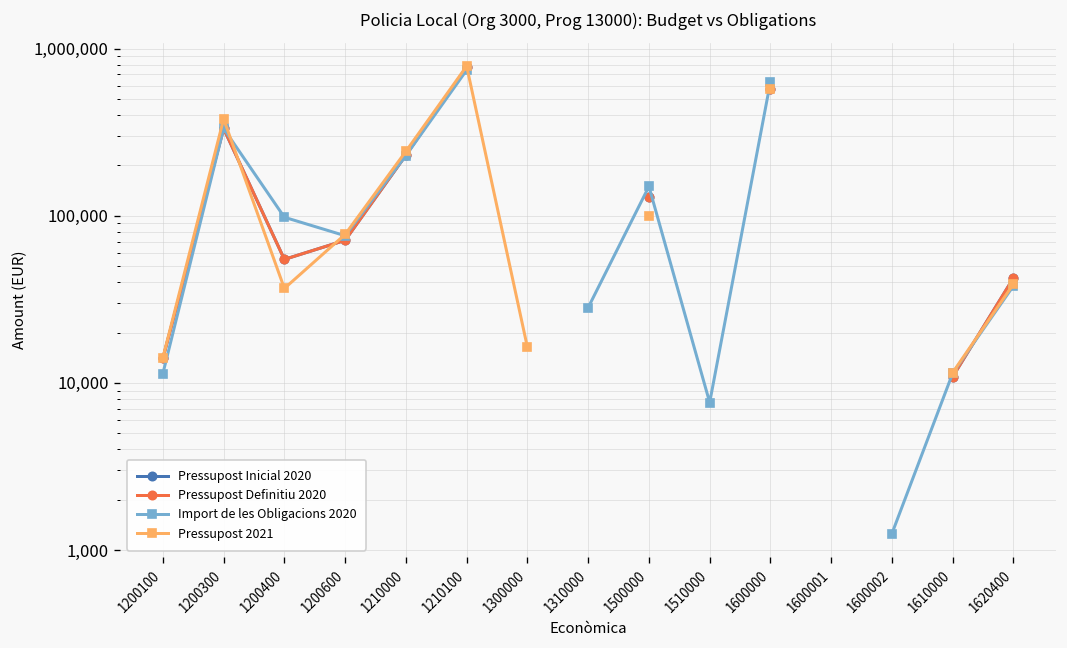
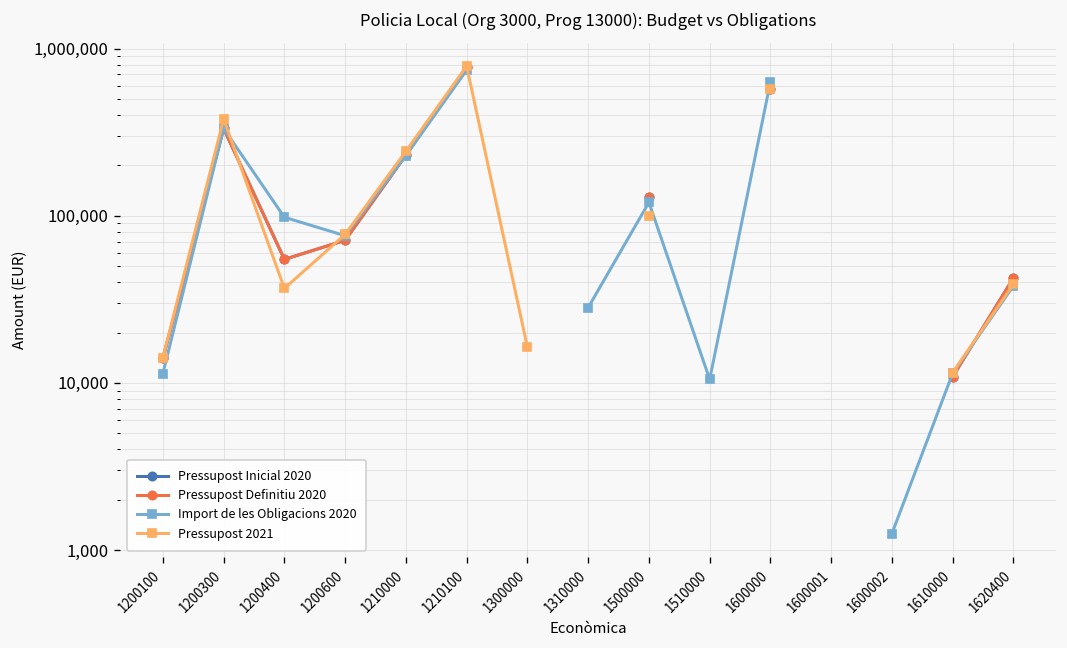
Import de les Obligacions 2020, 1500000: 150,000 -> 120,000
Import de les Obligacions 2020, 1510000: 8,000 -> 11,000
